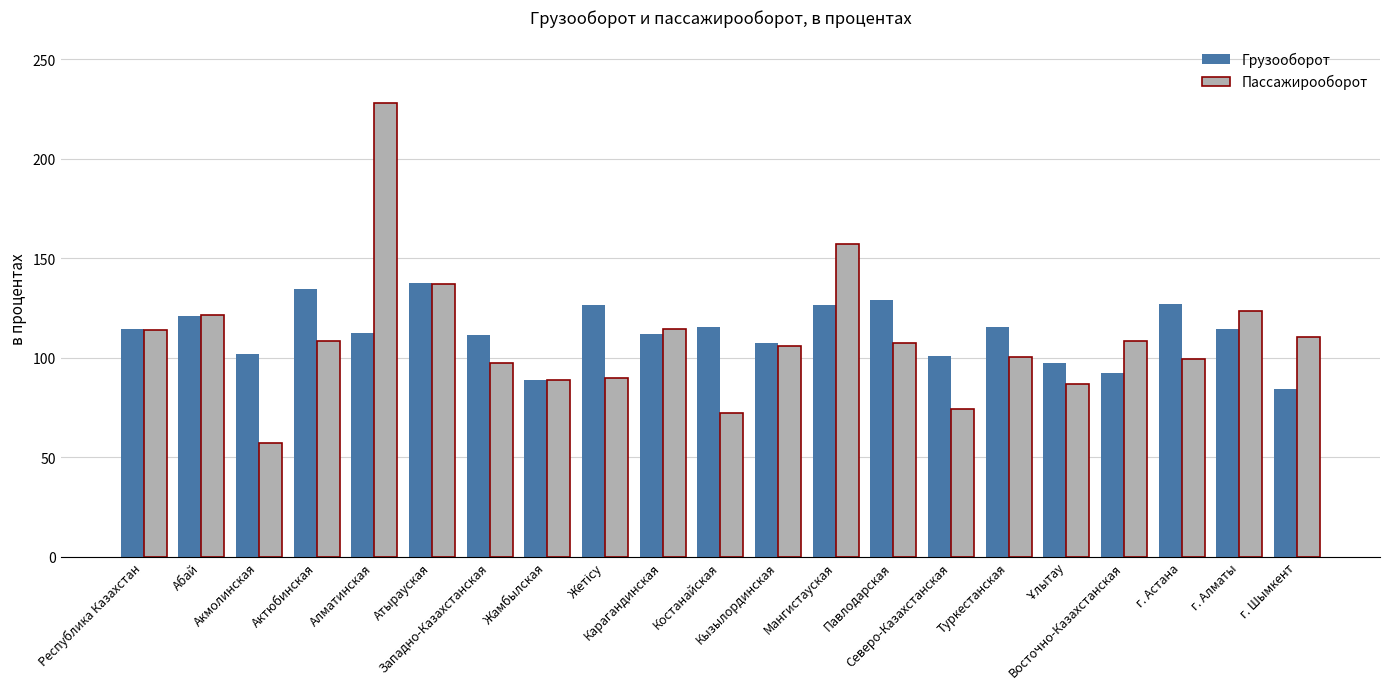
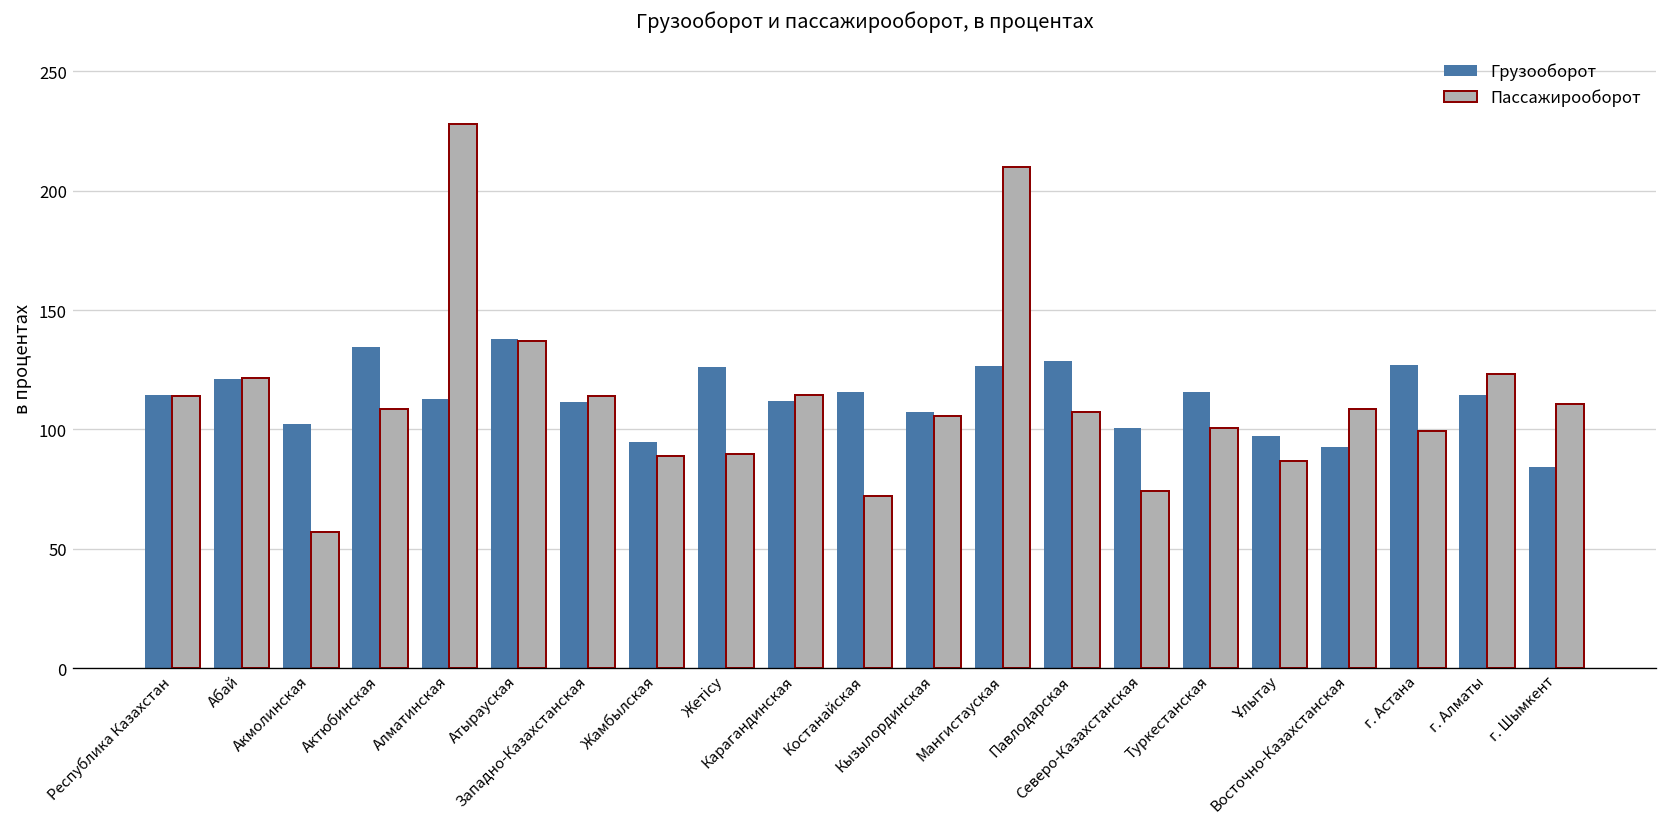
Пассажирооборот, Западно-Казахстанская: 97 -> 114
Грузооборот, Жамбылская: 89 -> 95
Пассажирооборот, Мангистауская: 157 -> 210
